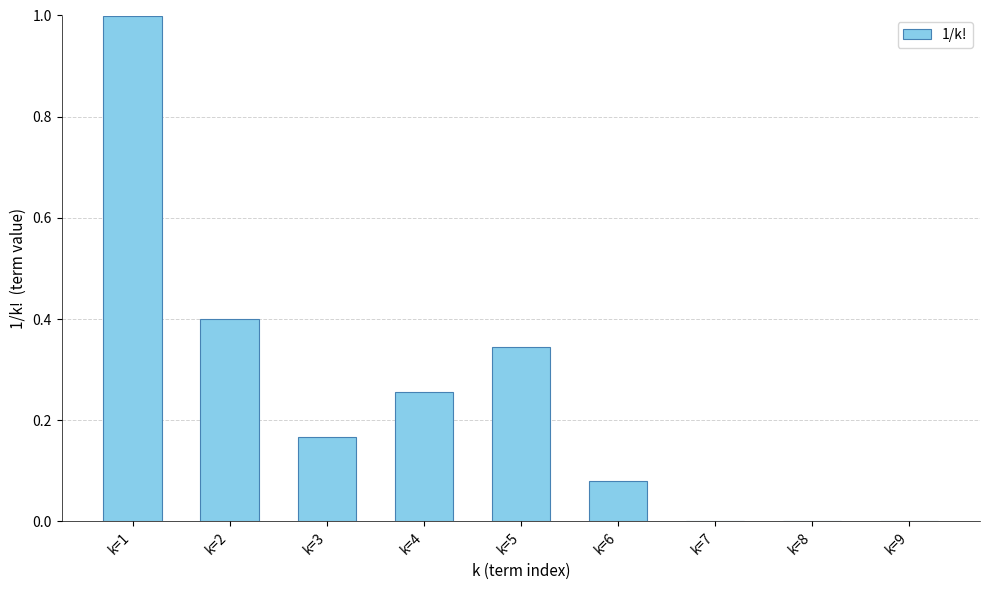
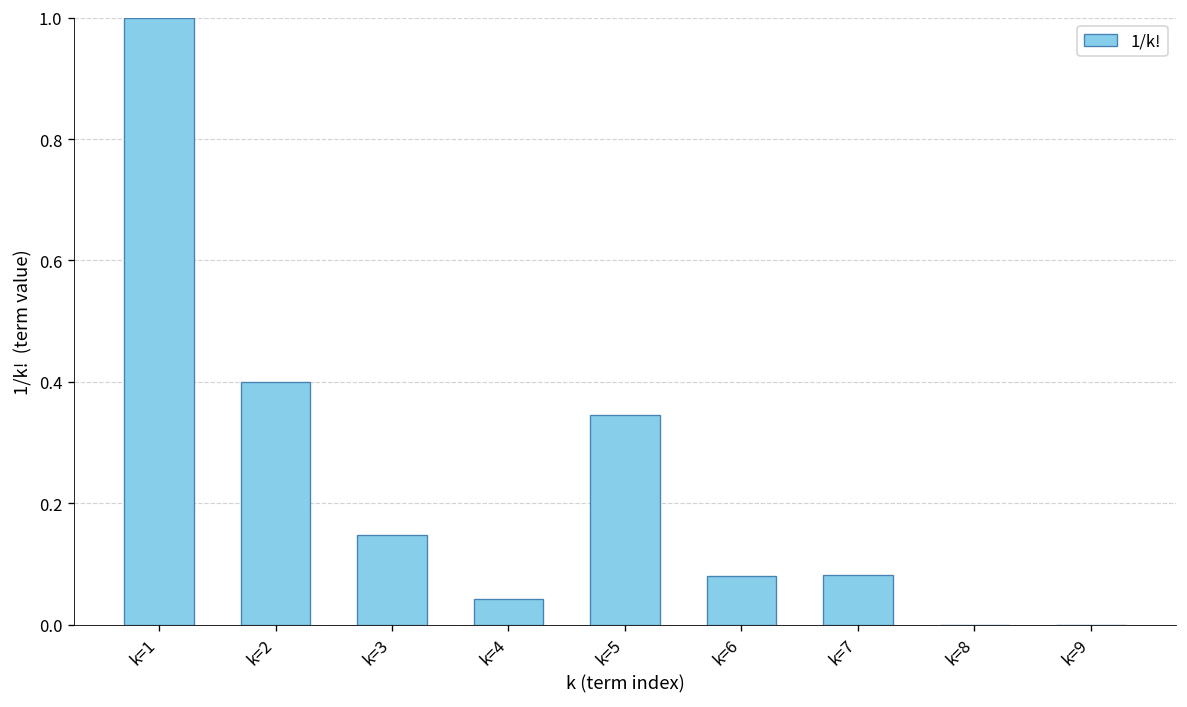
k=3: 0.17 -> 0.15
k=4: 0.26 -> 0.04
k=7: 0.00 -> 0.08
